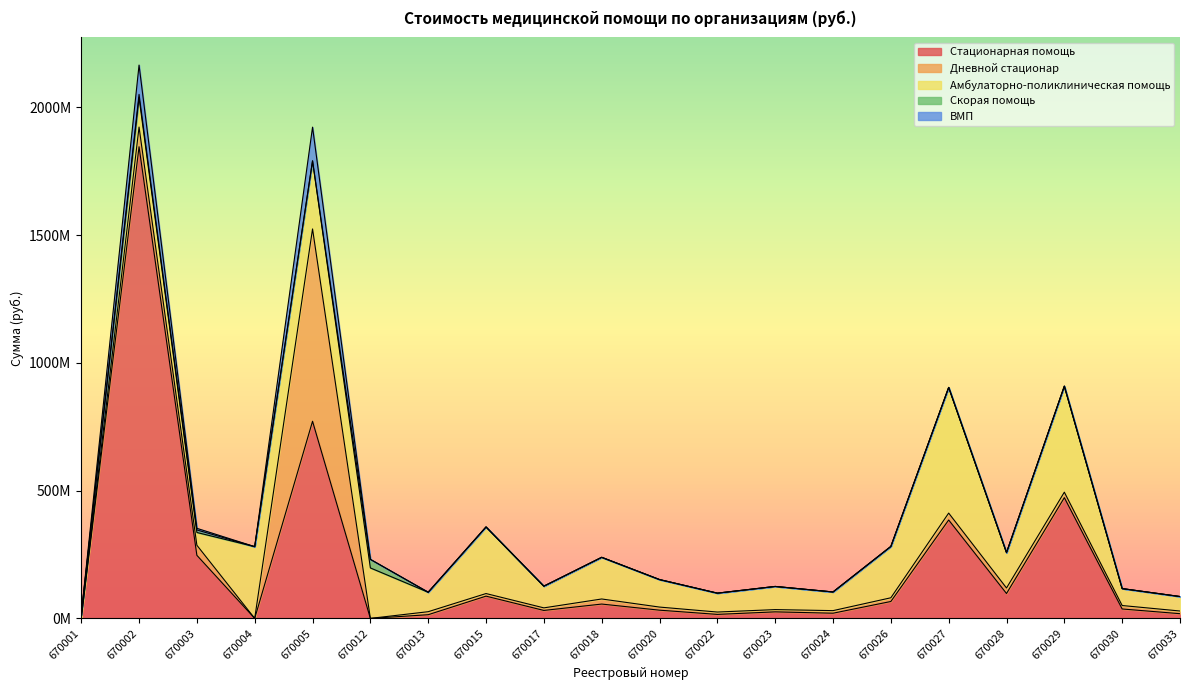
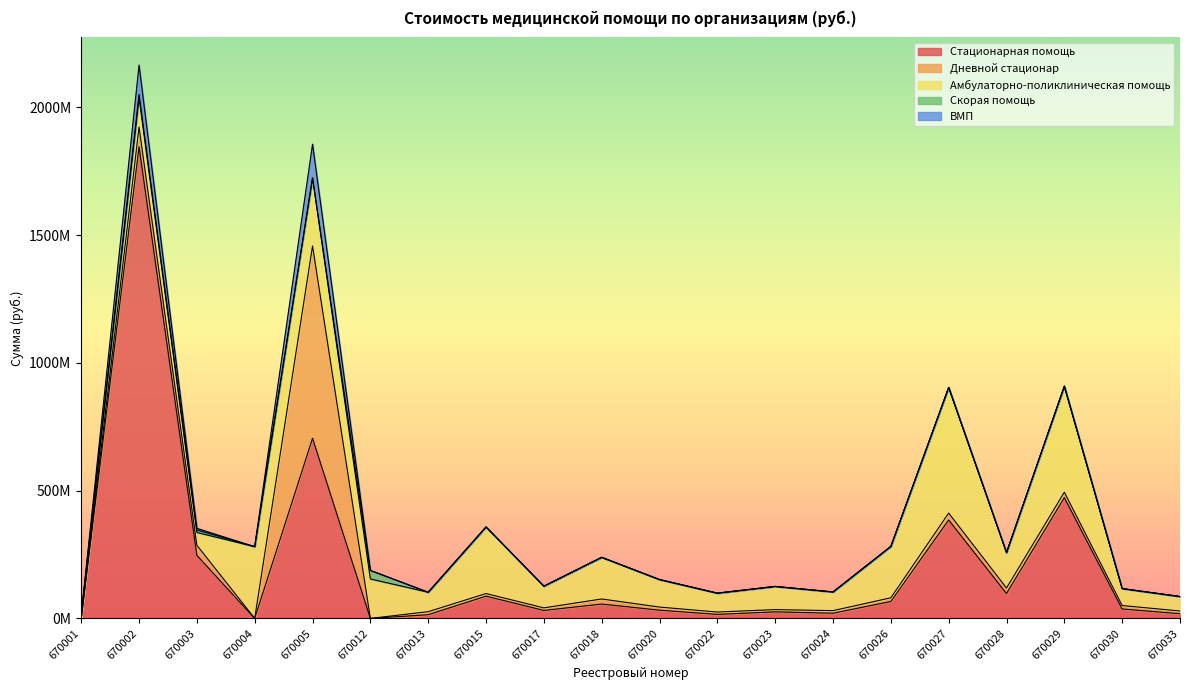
Стационарная помощь, 670005: 770000000 -> 700000000
Амбулаторно-поликлиническая помощь, 670012: 200000000 -> 150000000
